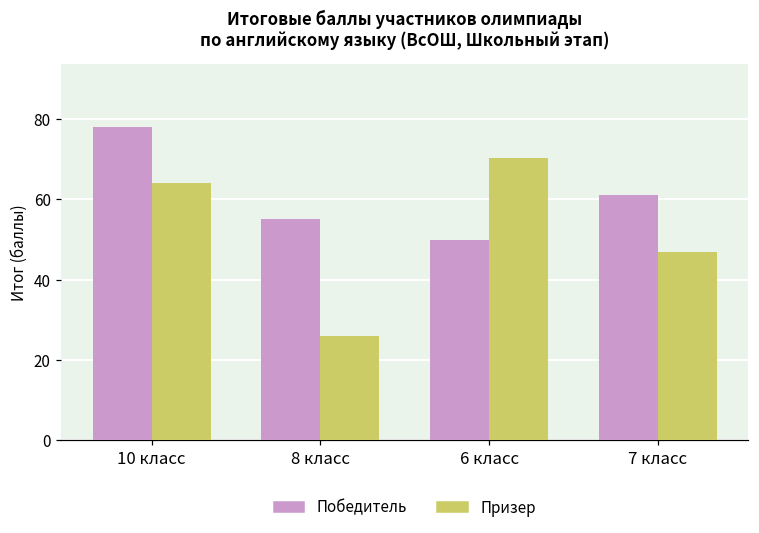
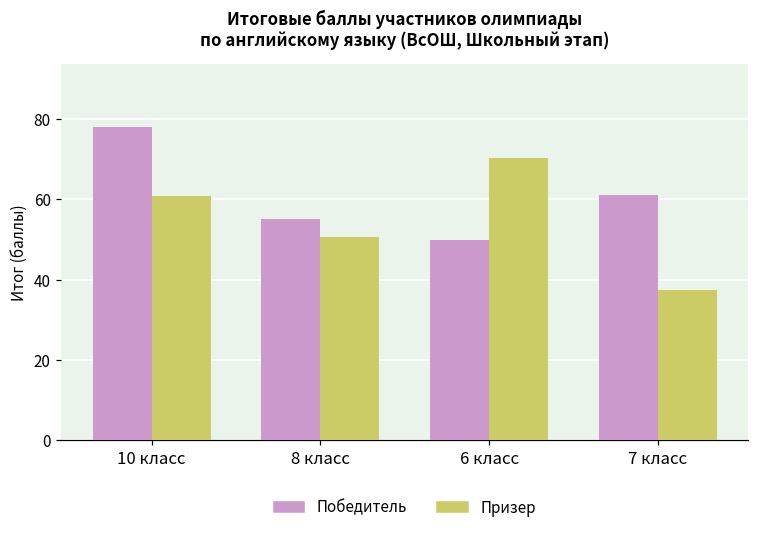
Призер, 10 класс: 64 -> 61
Призер, 8 класс: 26 -> 51
Призер, 7 класс: 47 -> 37
